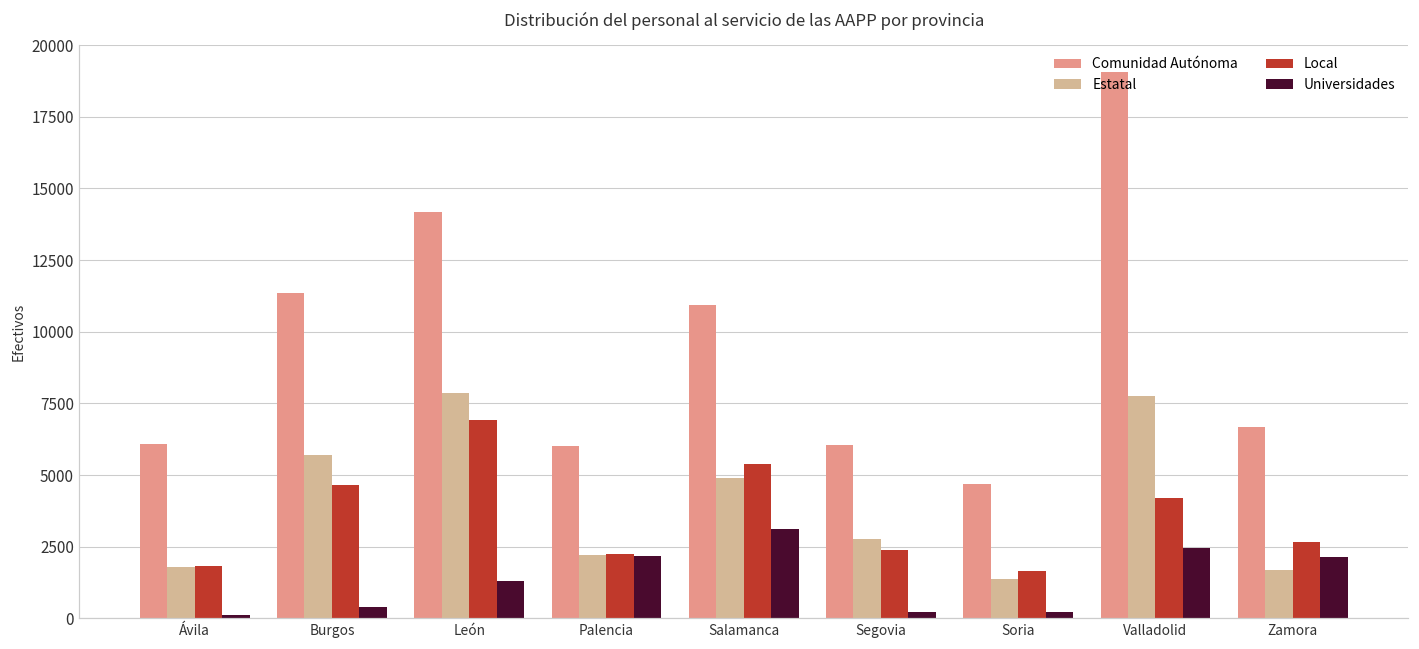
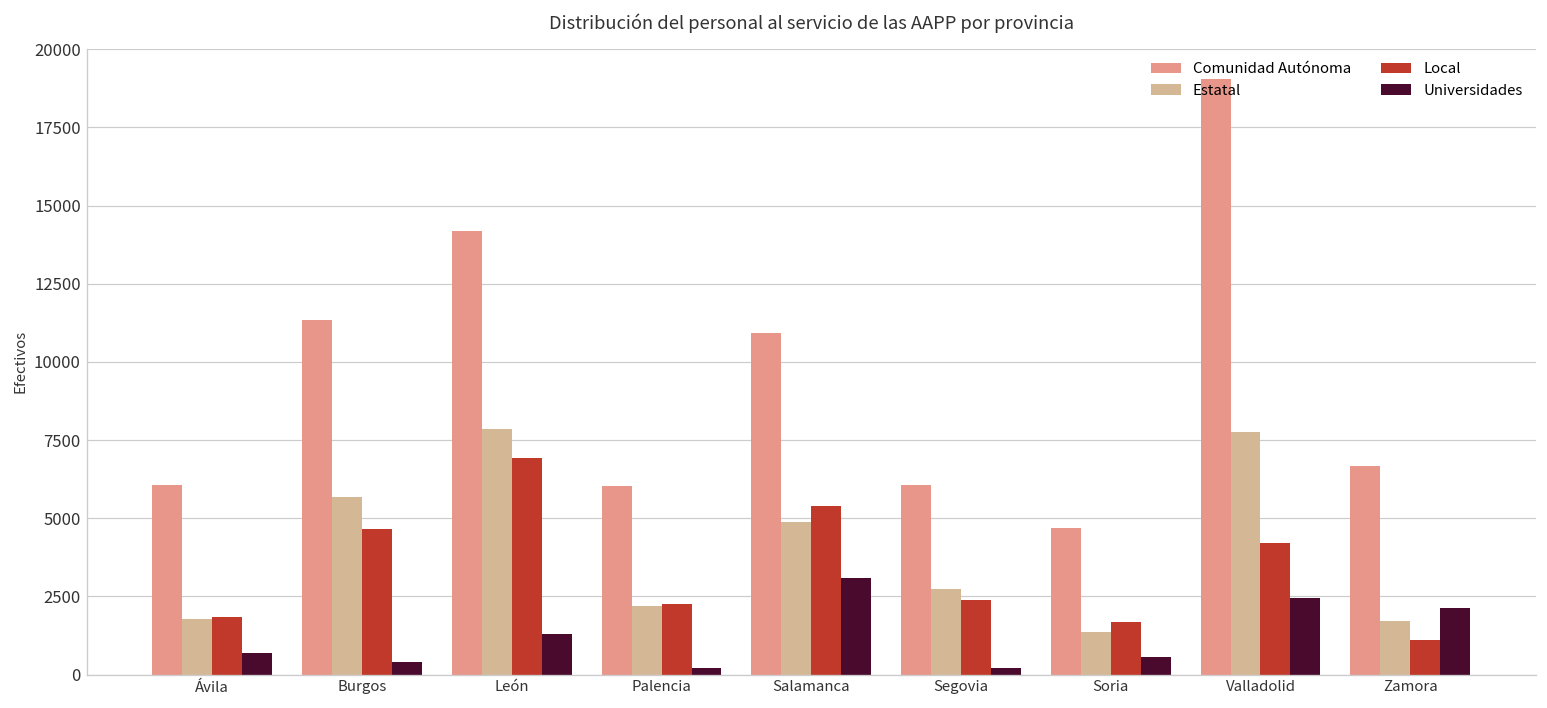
Universidades, Ávila: 100 -> 700
Universidades, Palencia: 2200 -> 200
Universidades, Soria: 200 -> 600
Local, Zamora: 2700 -> 1100
